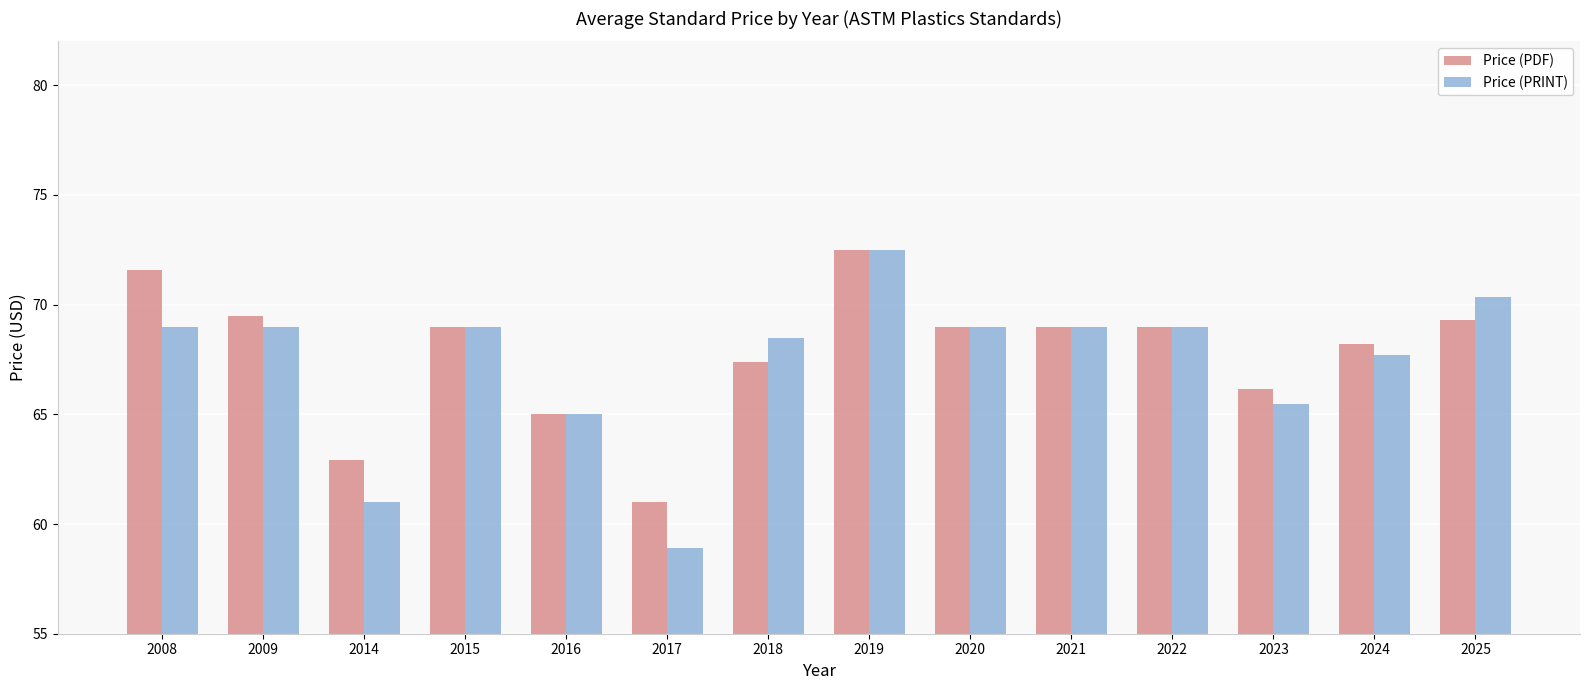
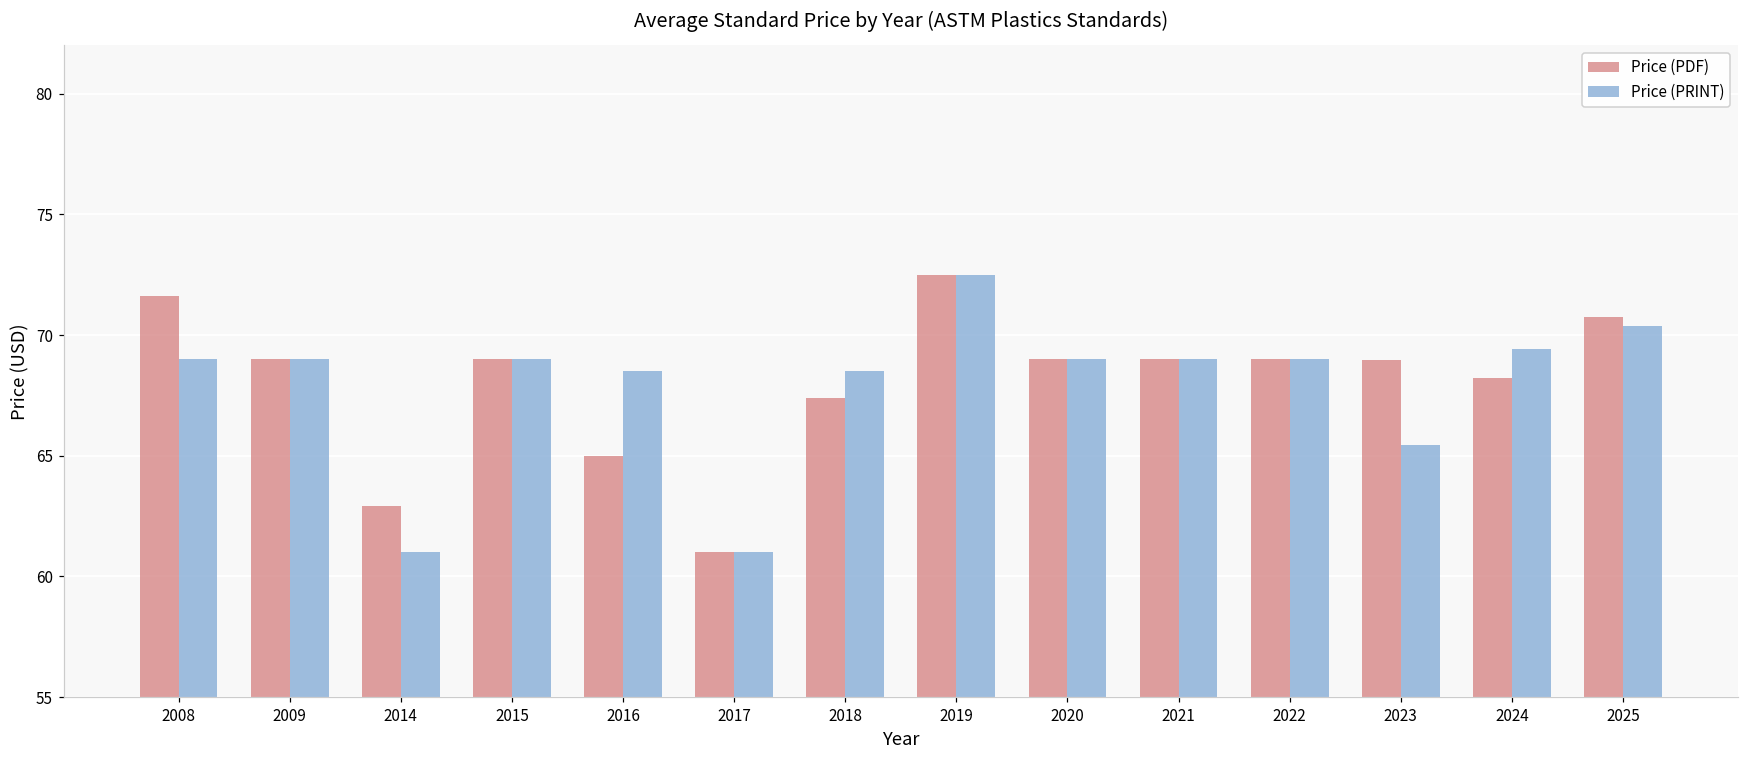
Price (PDF), 2009: 69.5 -> 69.0
Price (PRINT), 2016: 65.0 -> 68.5
Price (PRINT), 2017: 58.9 -> 61.0
Price (PDF), 2023: 66.1 -> 69.0
Price (PRINT), 2024: 67.7 -> 69.4
Price (PDF), 2025: 69.3 -> 70.8
